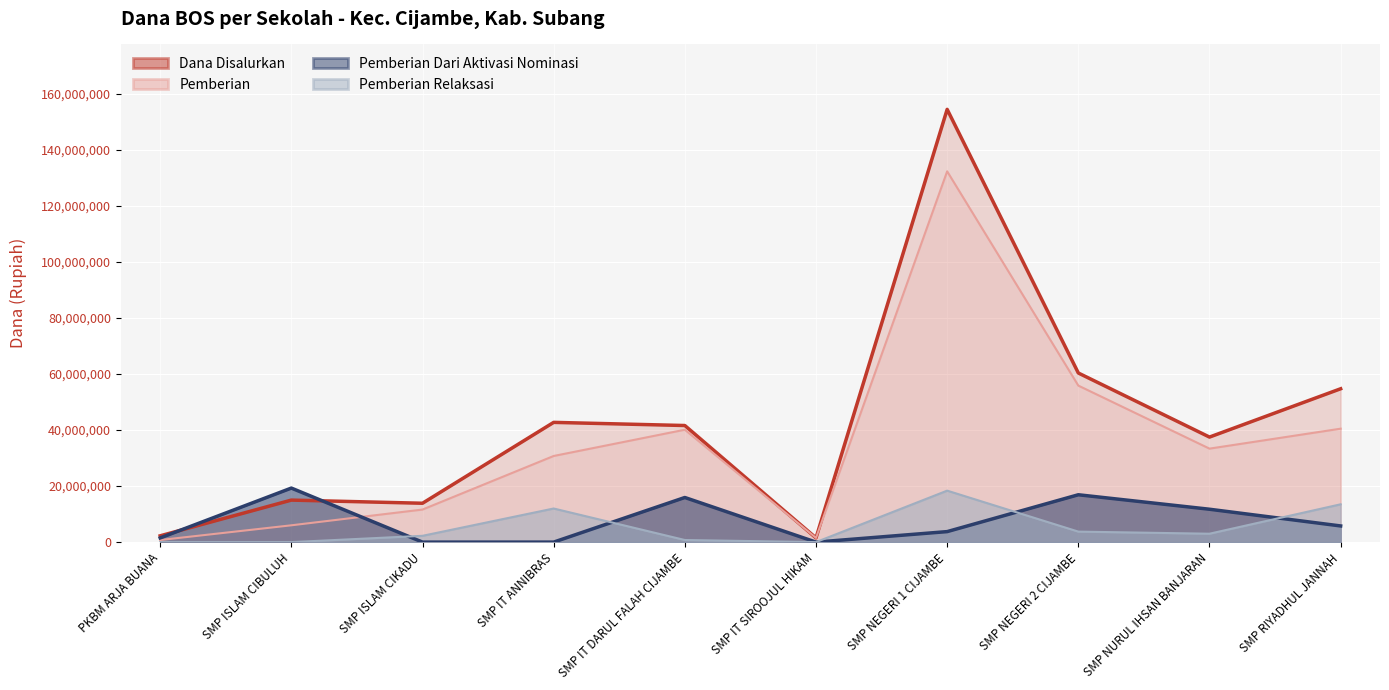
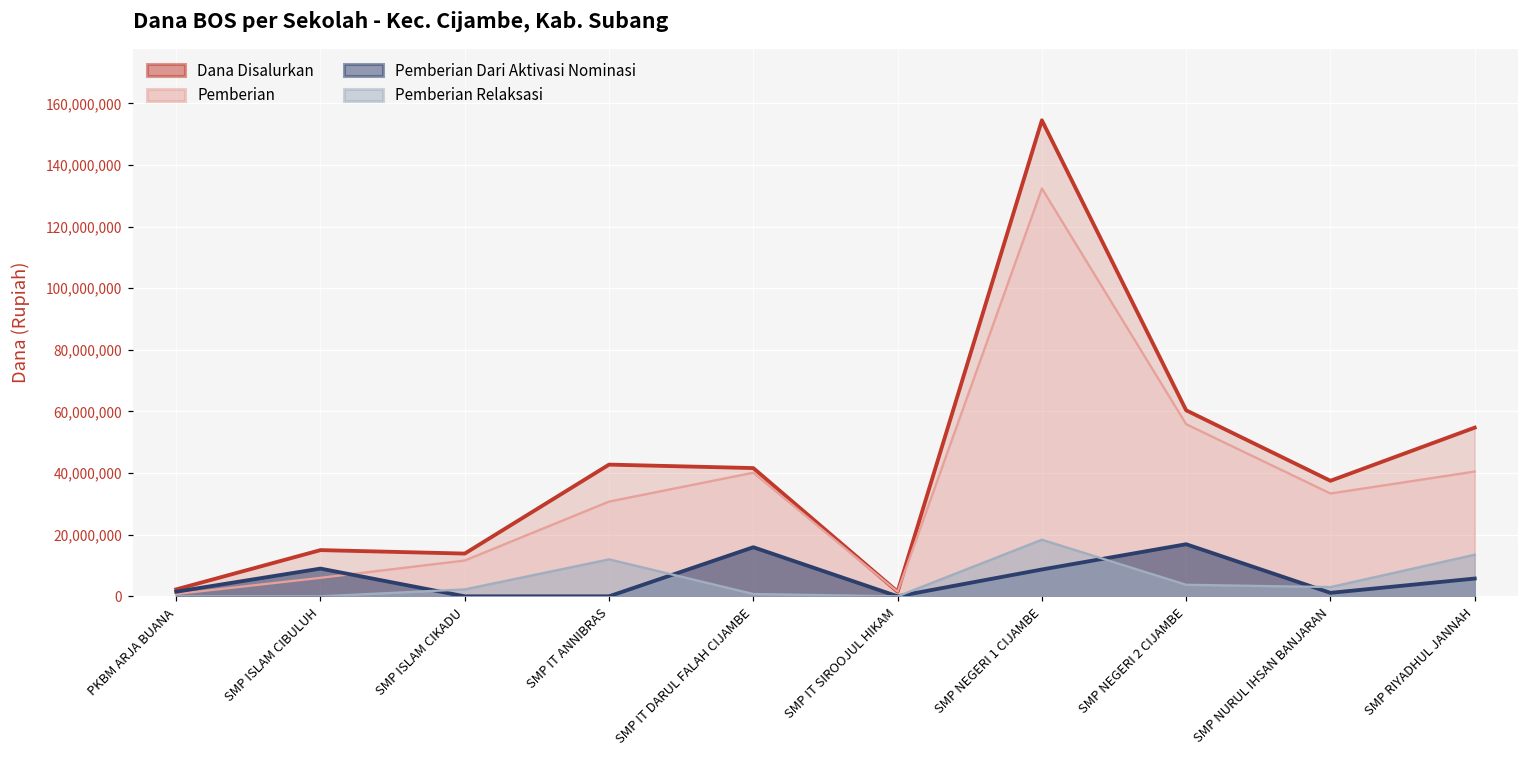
Pemberian Dari Aktivasi Nominasi, SMP ISLAM CIBULUH: 19,000,000 -> 9,000,000
Pemberian Dari Aktivasi Nominasi, SMP NEGERI 1 CIJAMBE: 4,000,000 -> 9,000,000
Pemberian Dari Aktivasi Nominasi, SMP NURUL IHSAN BANJARAN: 12,000,000 -> 1,000,000
